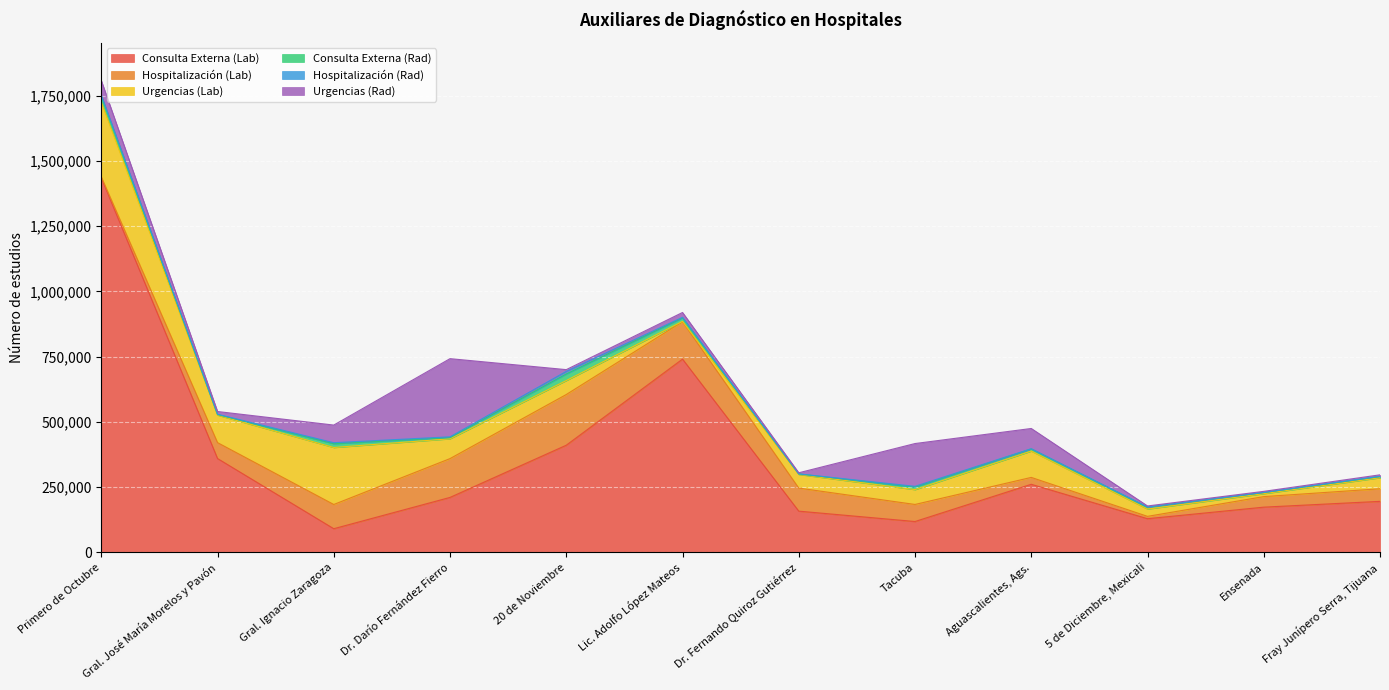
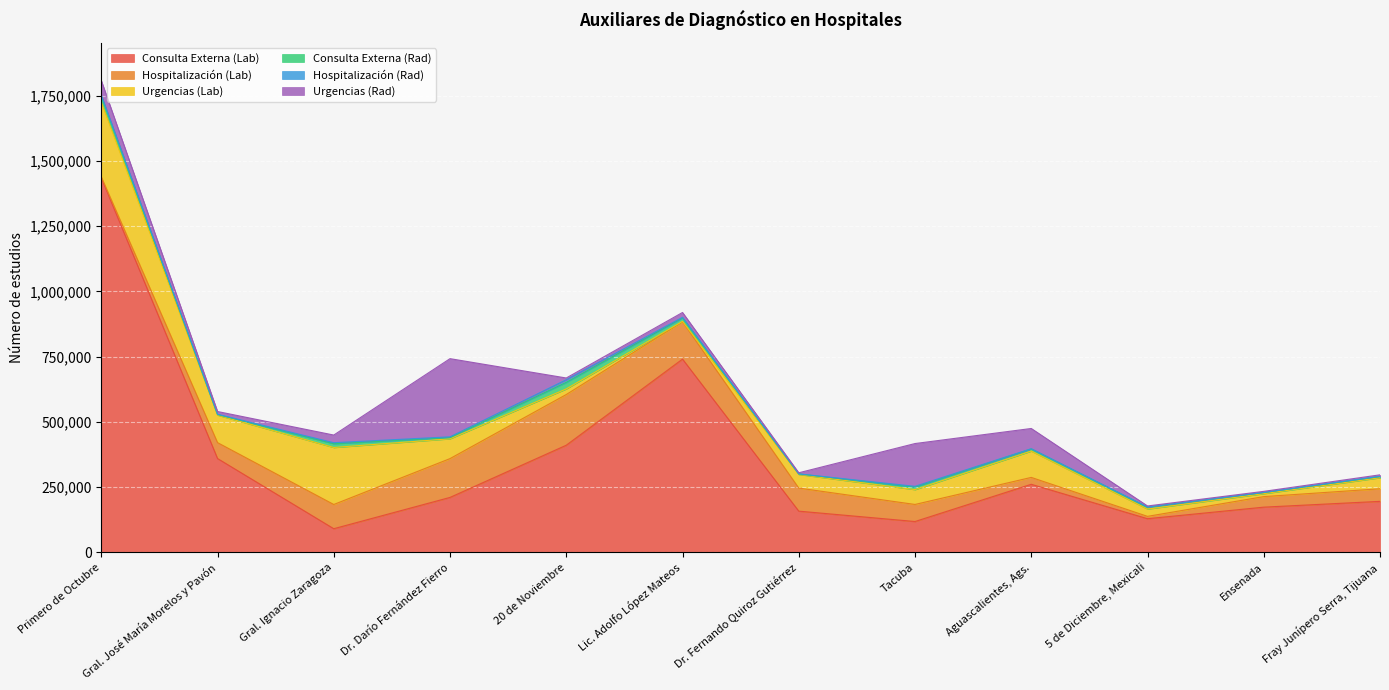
Urgencias (Rad), Gral. Ignacio Zaragoza: 70,000 -> 30,000
Urgencias (Lab), 20 de Noviembre: 50,000 -> 20,000
